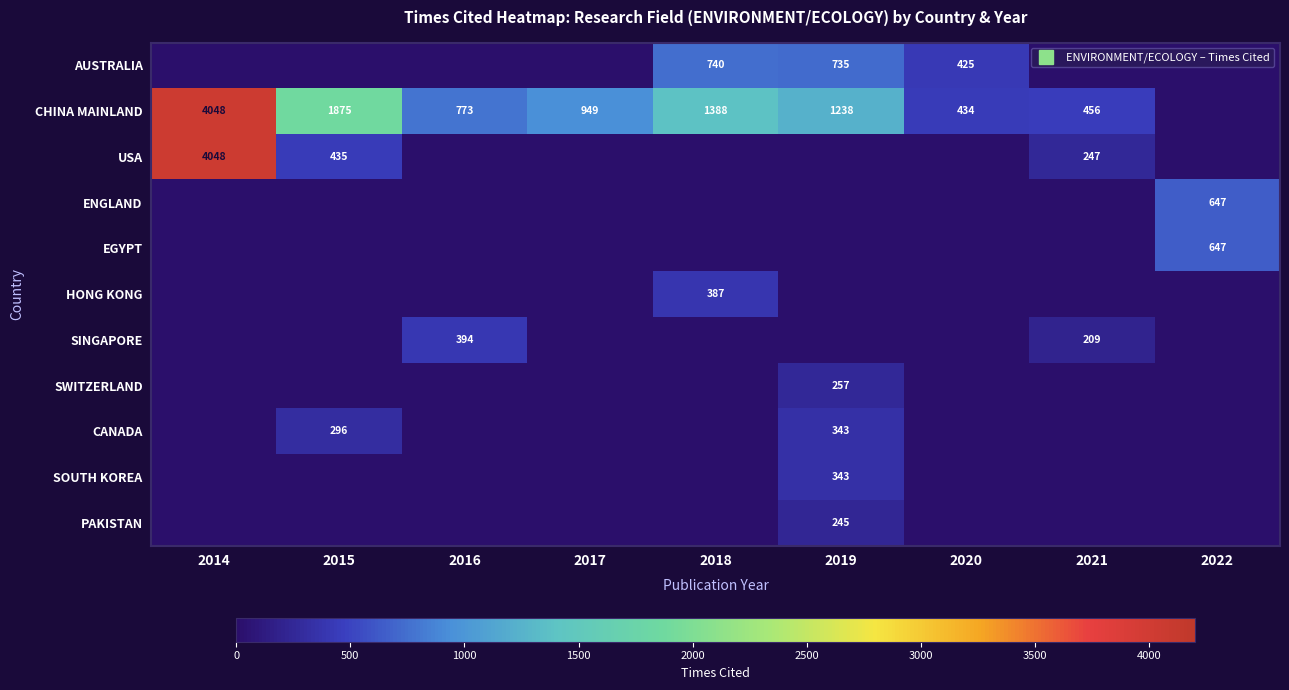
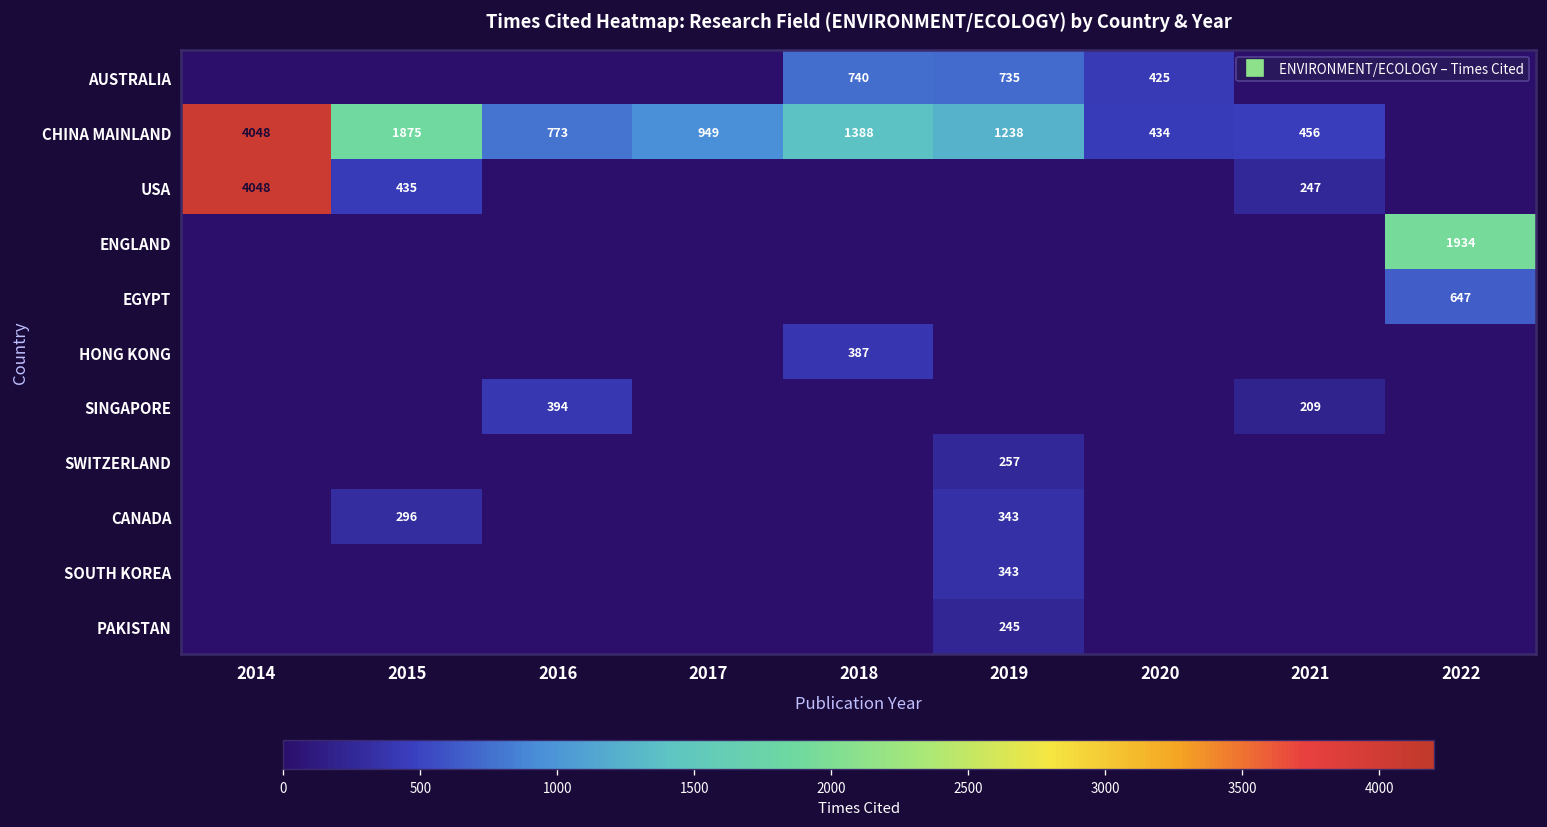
ENGLAND, 2022: 647 -> 1934
